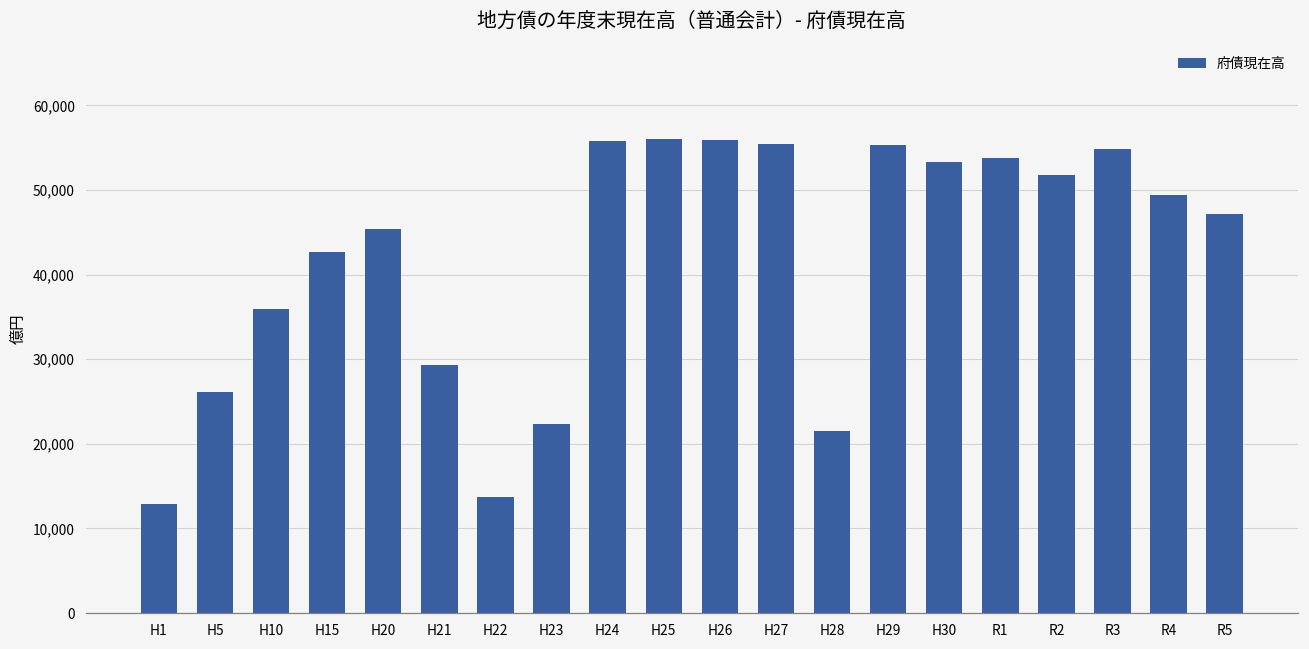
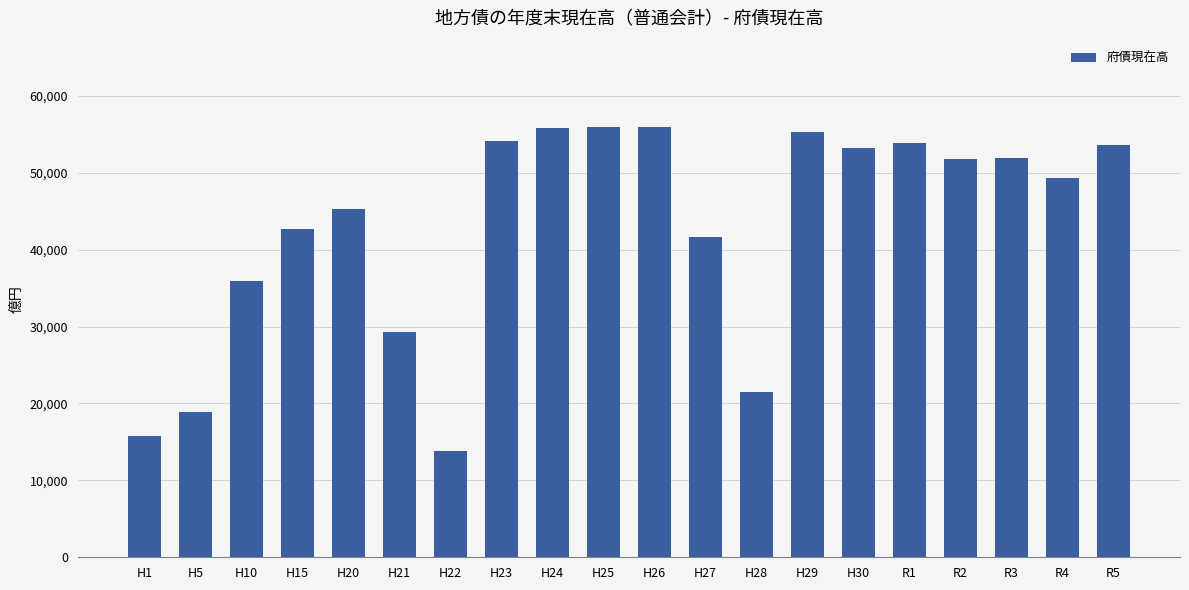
H1: 13,000 -> 16,000
H5: 26,000 -> 19,000
H23: 22,000 -> 54,000
H27: 55,000 -> 42,000
R3: 55,000 -> 52,000
R5: 47,000 -> 54,000
